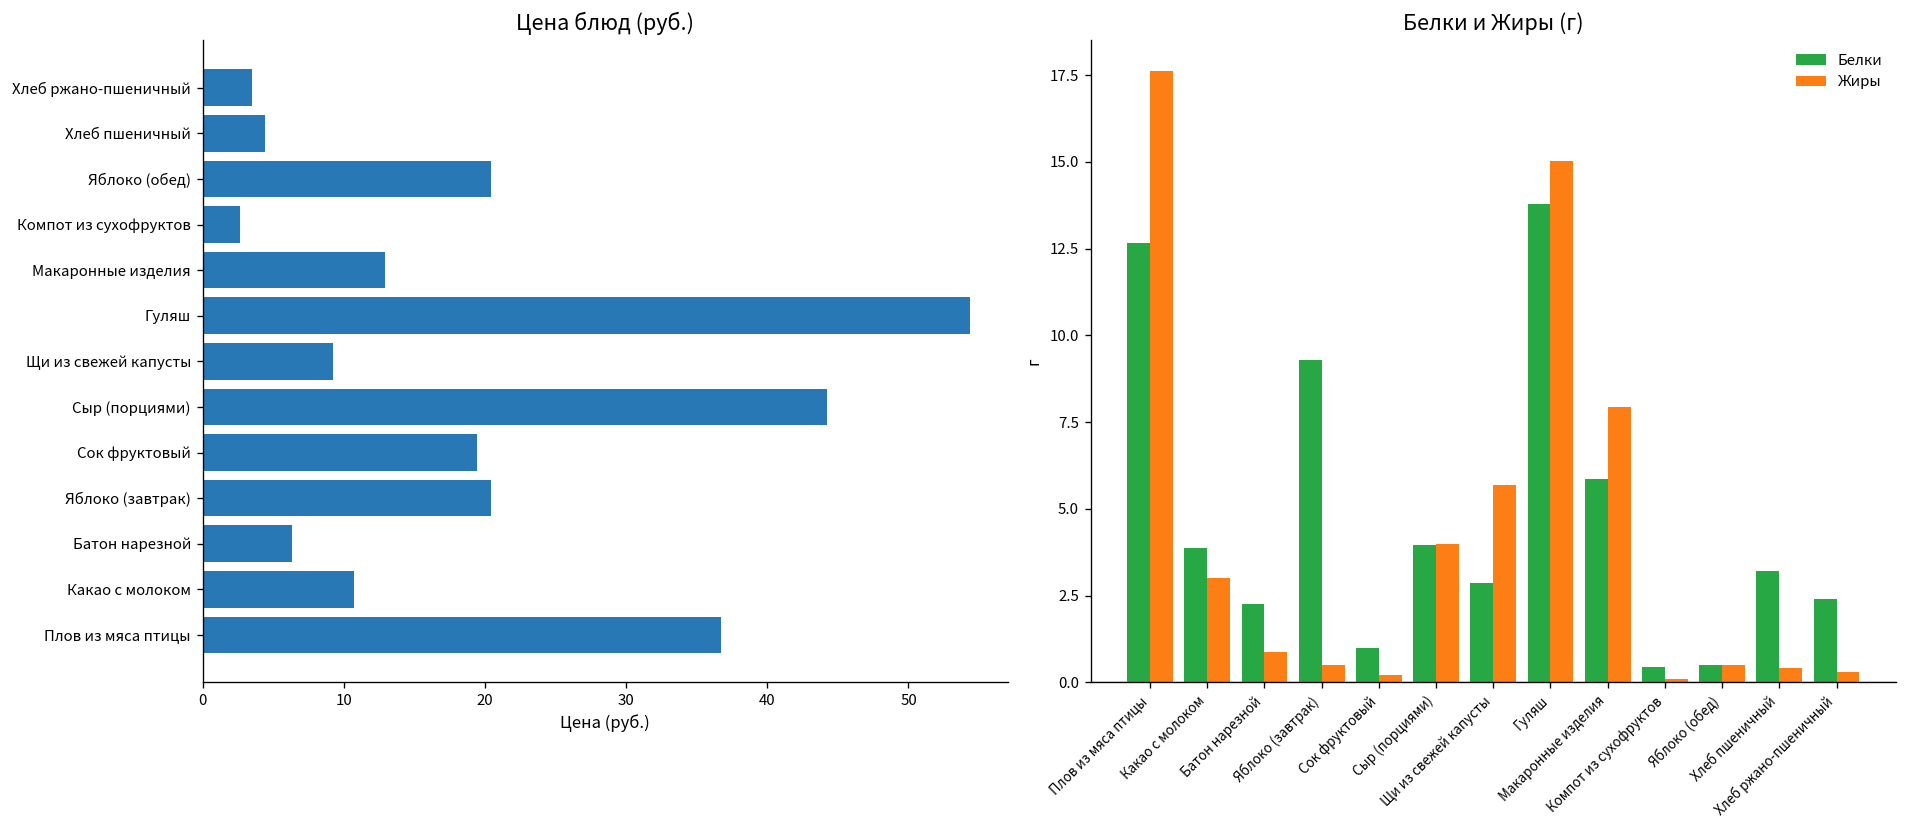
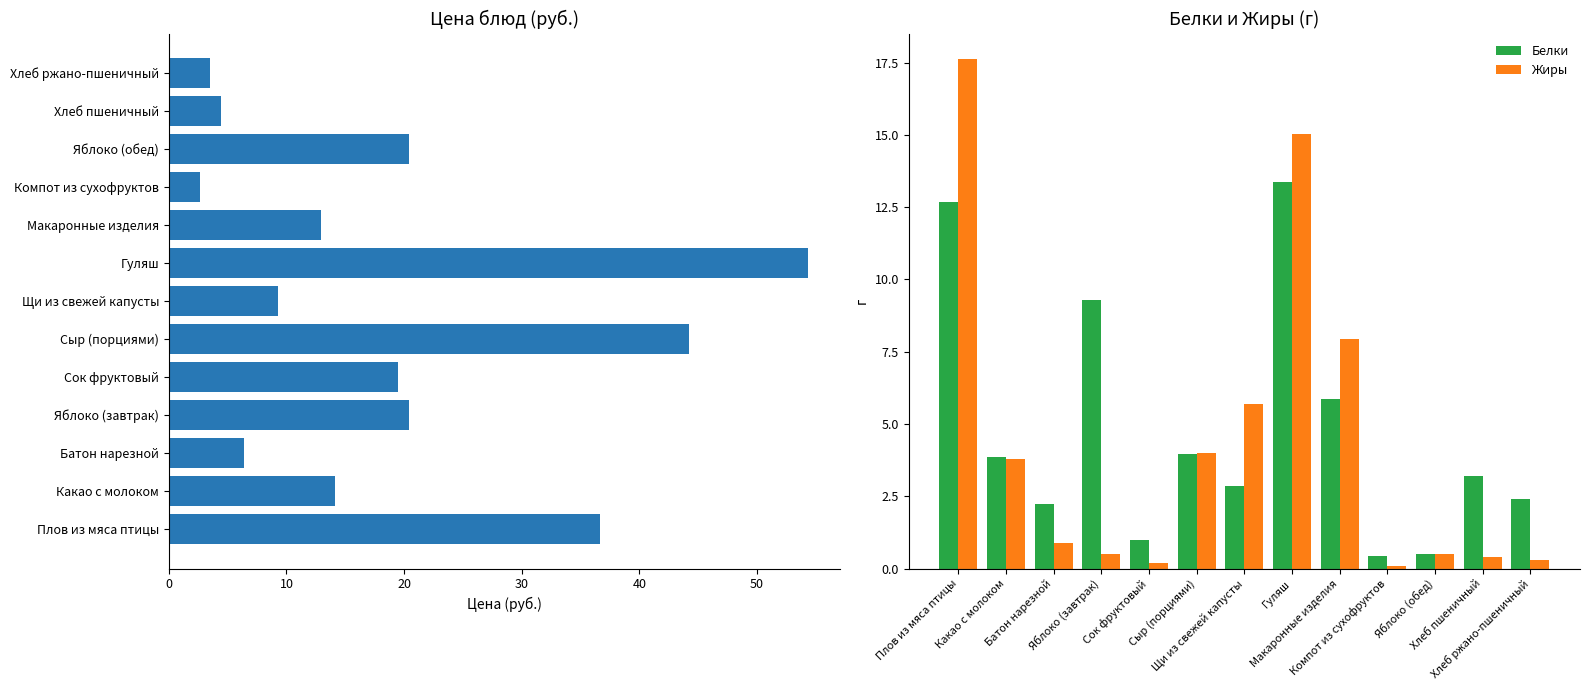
Цена блюд (руб.), Какао с молоком: 10.7 -> 14.1
Белки и Жиры (г), Жиры, Какао с молоком: 3.0 -> 3.8
Белки и Жиры (г), Белки, Гуляш: 13.8 -> 13.4
